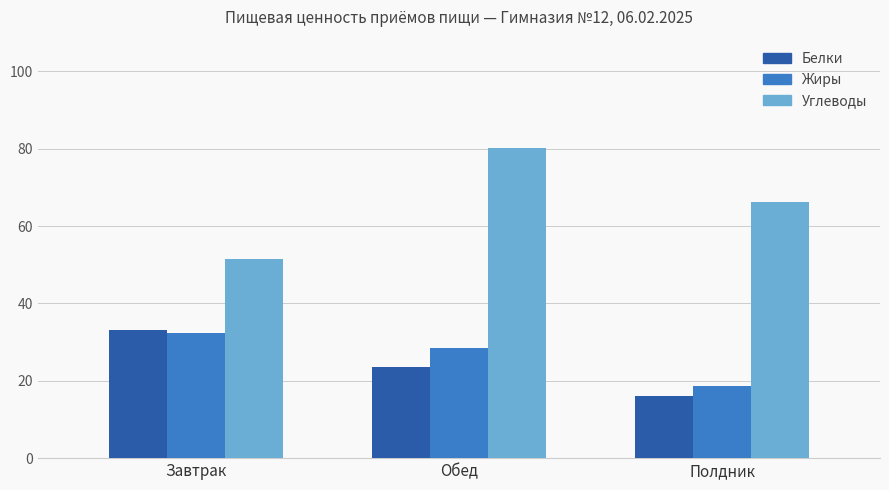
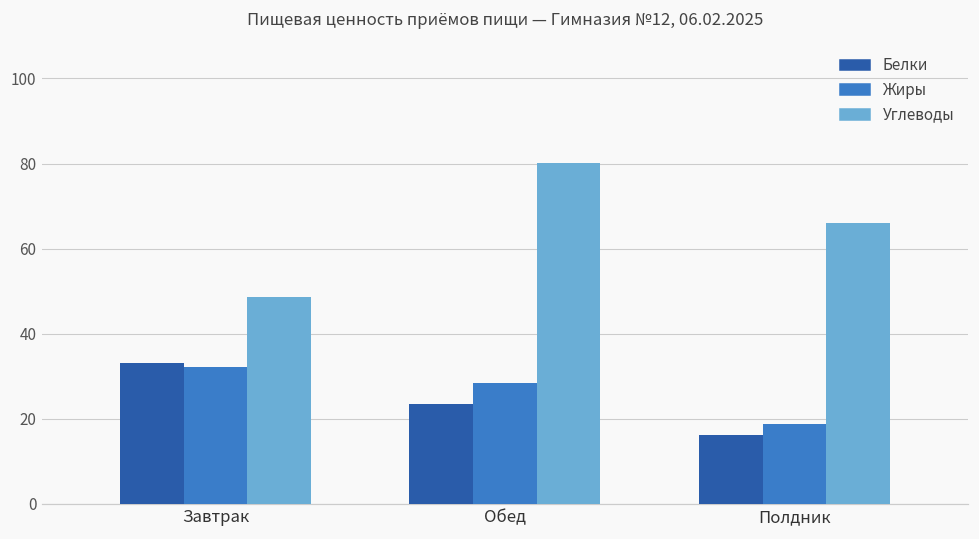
Углеводы, Завтрак: 51 -> 49
